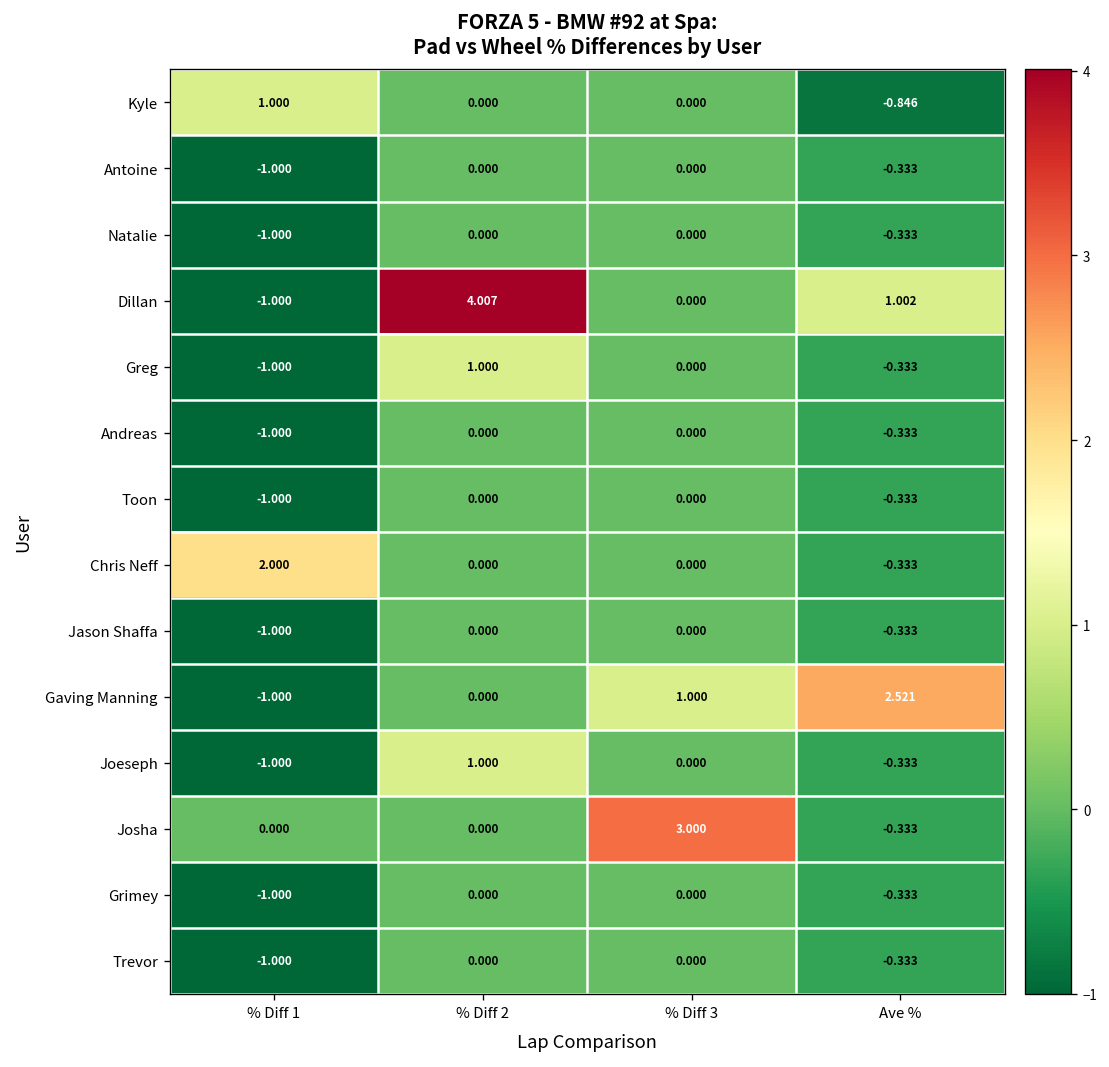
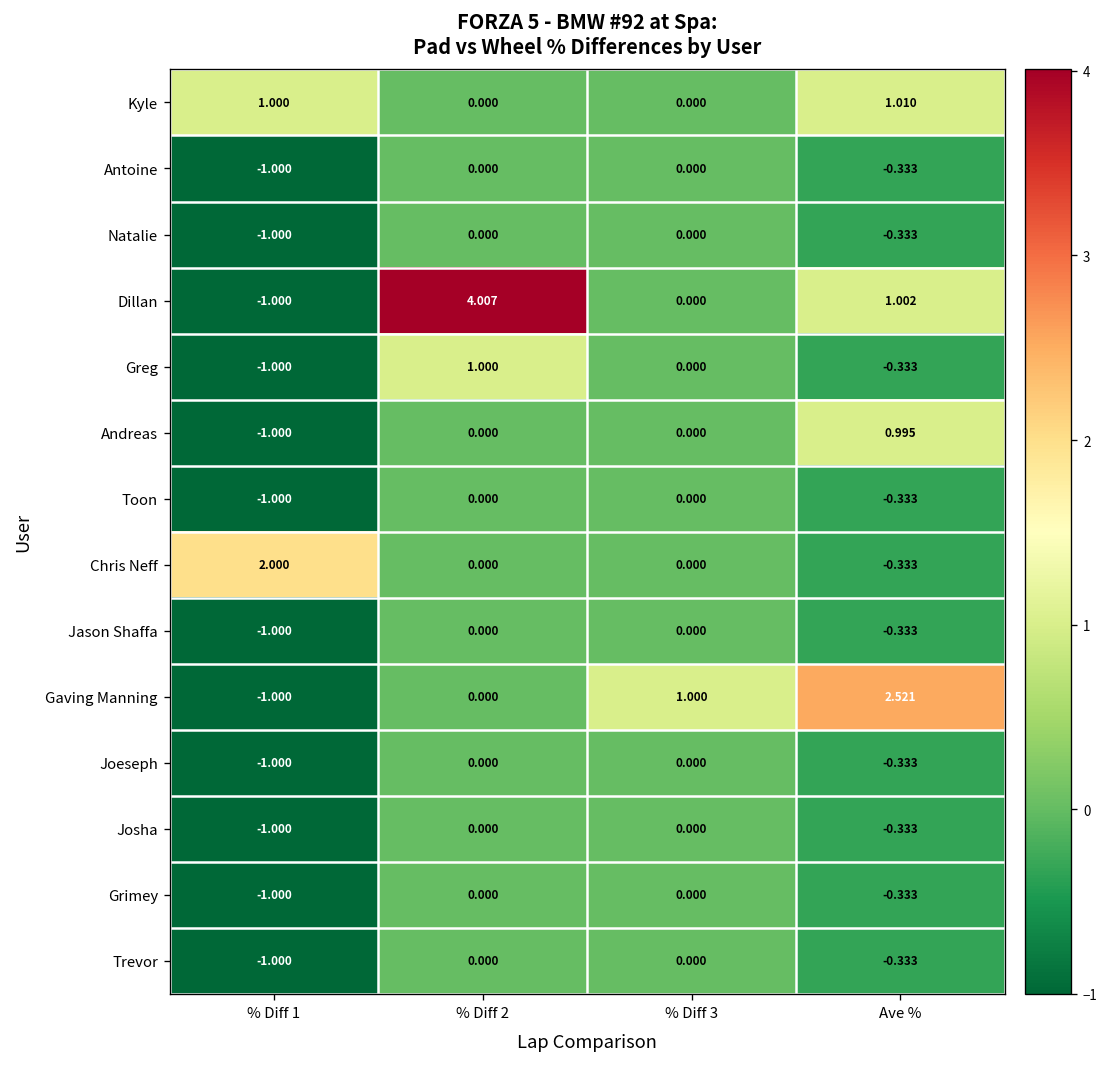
Kyle, Ave %: -0.846 -> 1.010
Andreas, Ave %: -0.333 -> 0.995
Joeseph, % Diff 2: 1.000 -> 0.000
Josha, % Diff 1: 0.000 -> -1.000
Josha, % Diff 3: 3.000 -> 0.000
